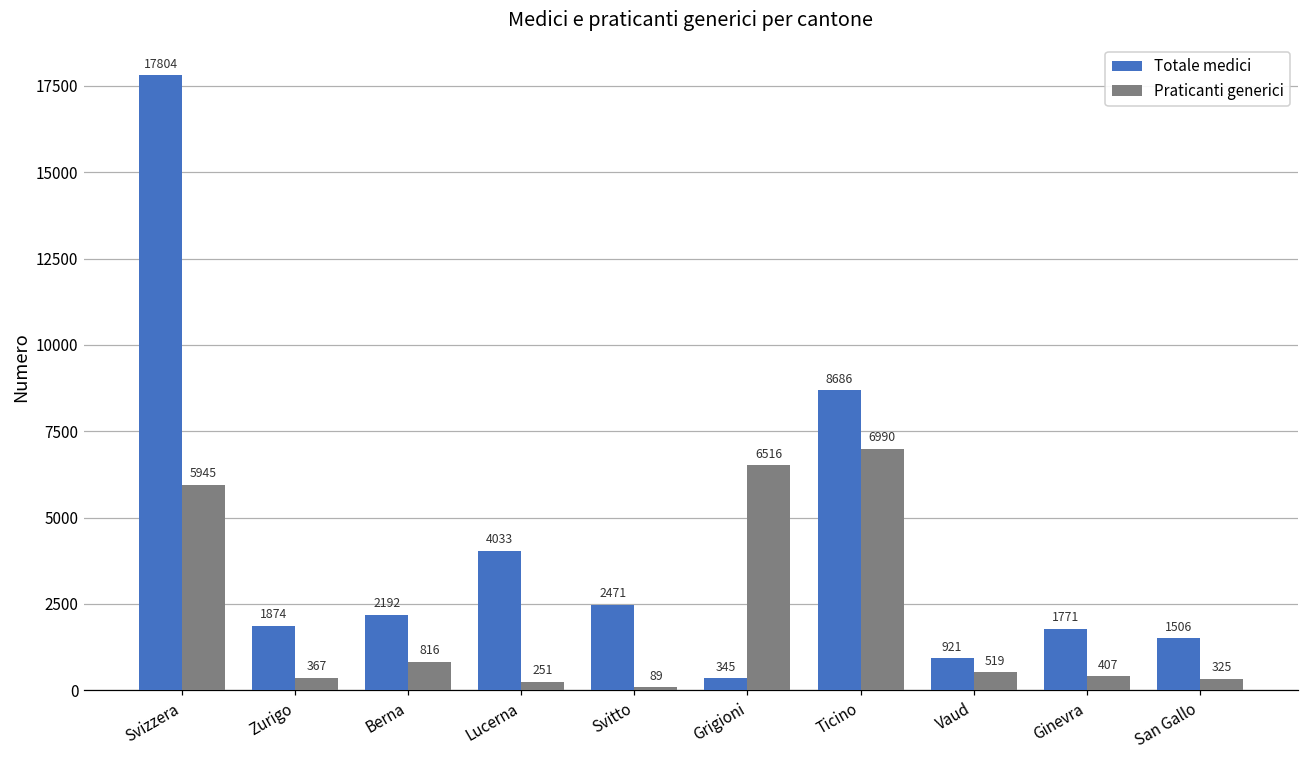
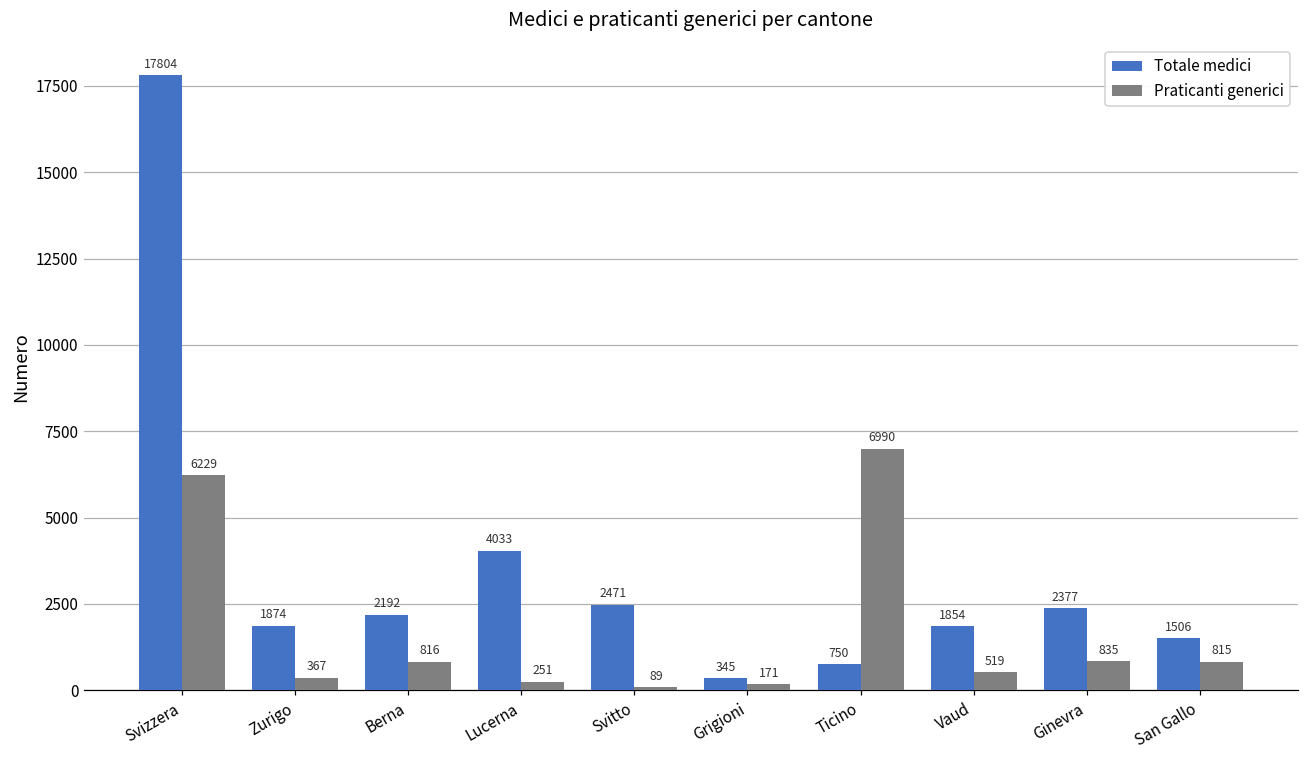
Praticanti generici, Svizzera: 5945 -> 6229
Praticanti generici, Grigioni: 6516 -> 171
Totale medici, Ticino: 8686 -> 750
Totale medici, Vaud: 921 -> 1854
Totale medici, Ginevra: 1771 -> 2377
Praticanti generici, Ginevra: 407 -> 835
Praticanti generici, San Gallo: 325 -> 815
